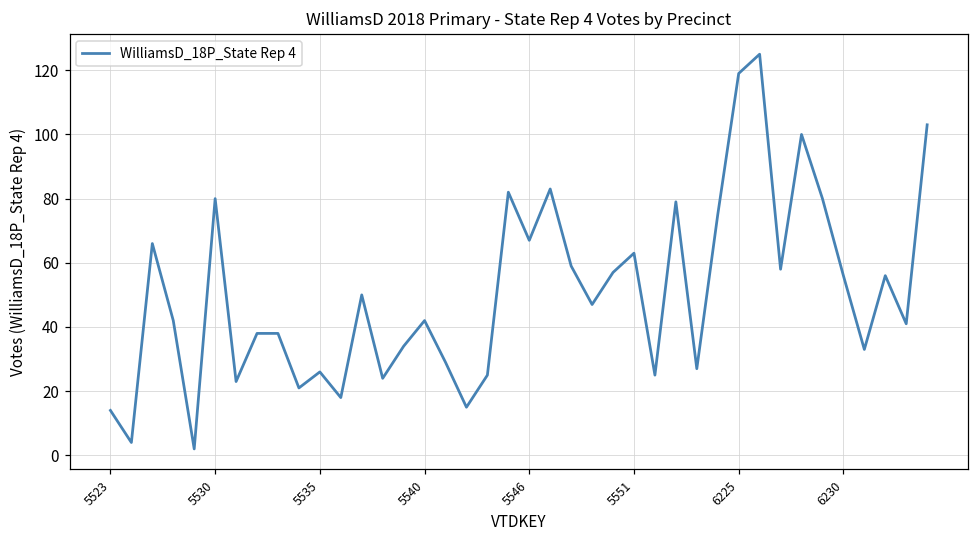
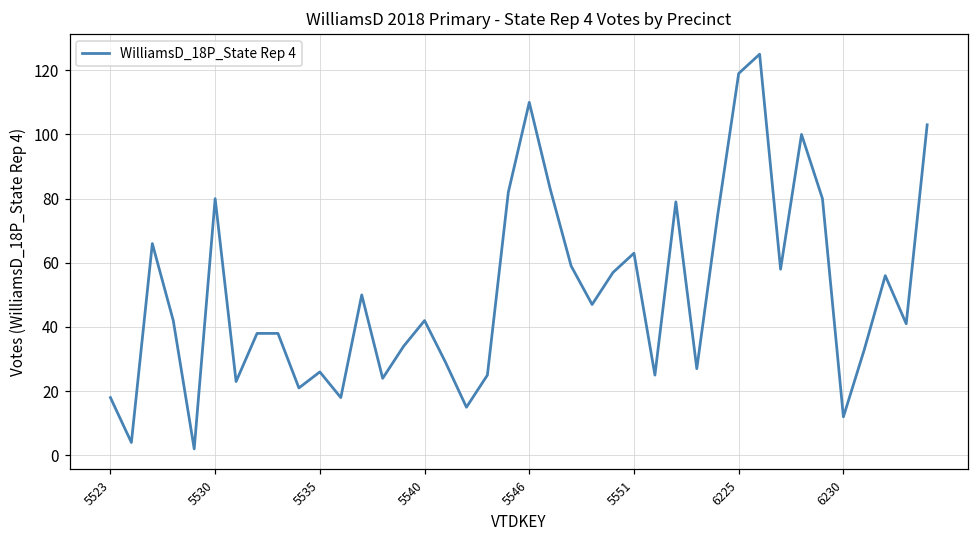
5523: 14 -> 18
5546: 67 -> 110
6230: 56 -> 12
